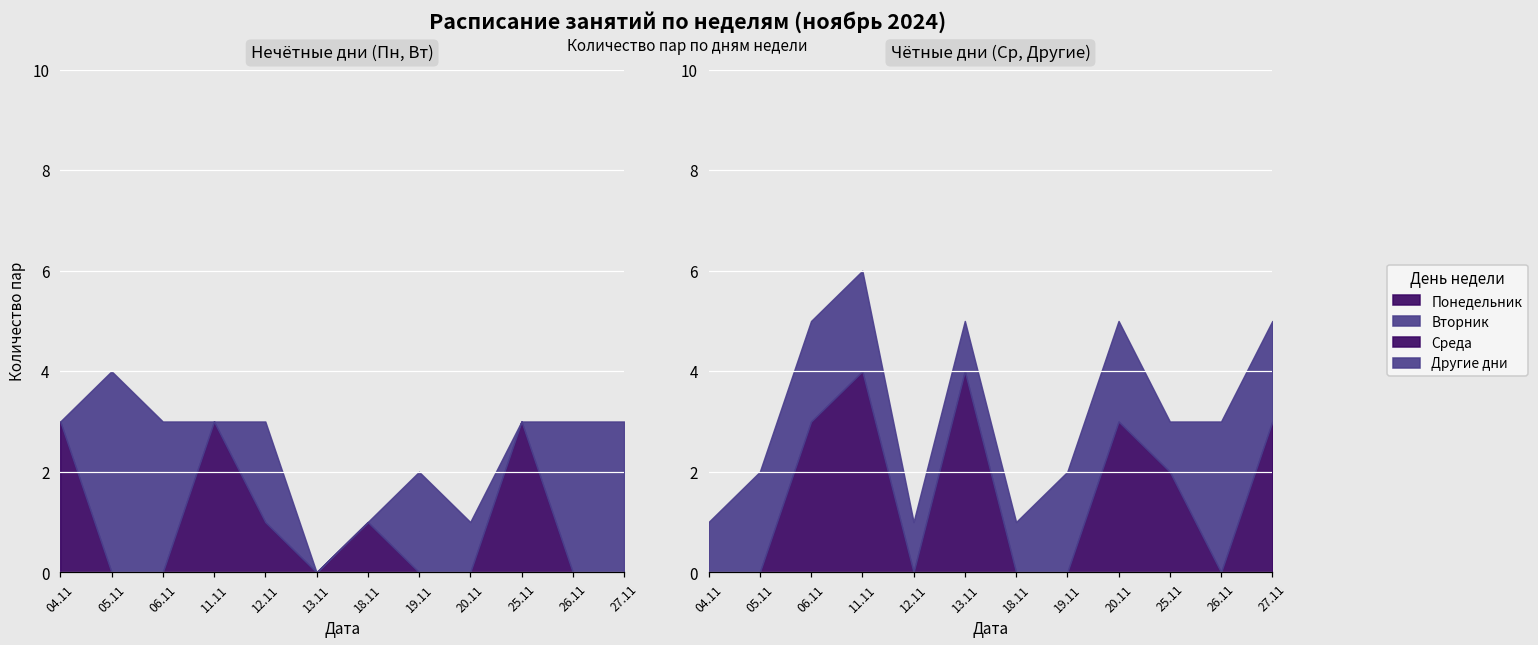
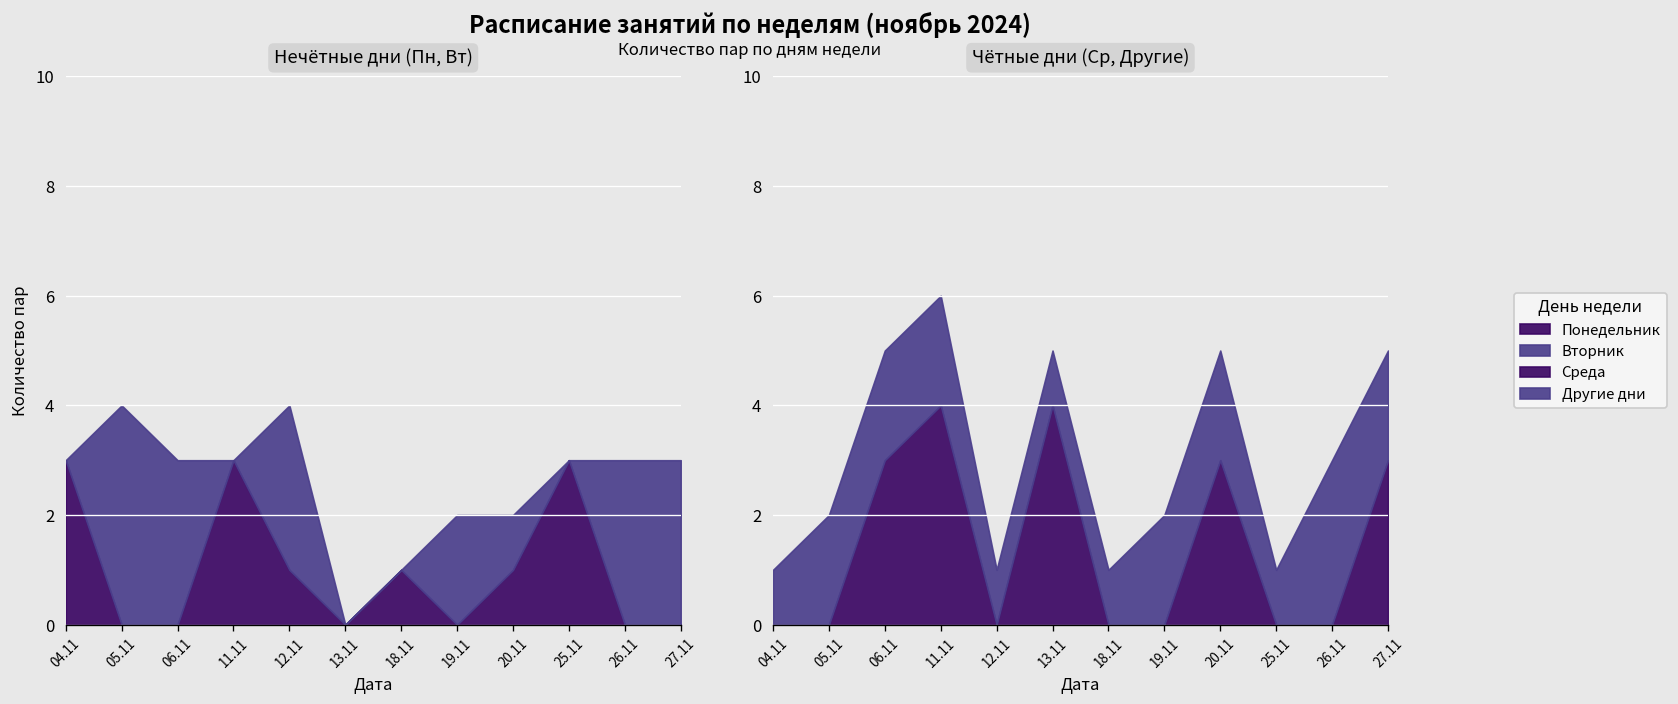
Нечётные дни (Пн, Вт), Вторник, 12.11: 2 -> 3
Нечётные дни (Пн, Вт), Понедельник, 20.11: 0 -> 1
Чётные дни (Ср, Другие), Среда, 25.11: 2 -> 0
